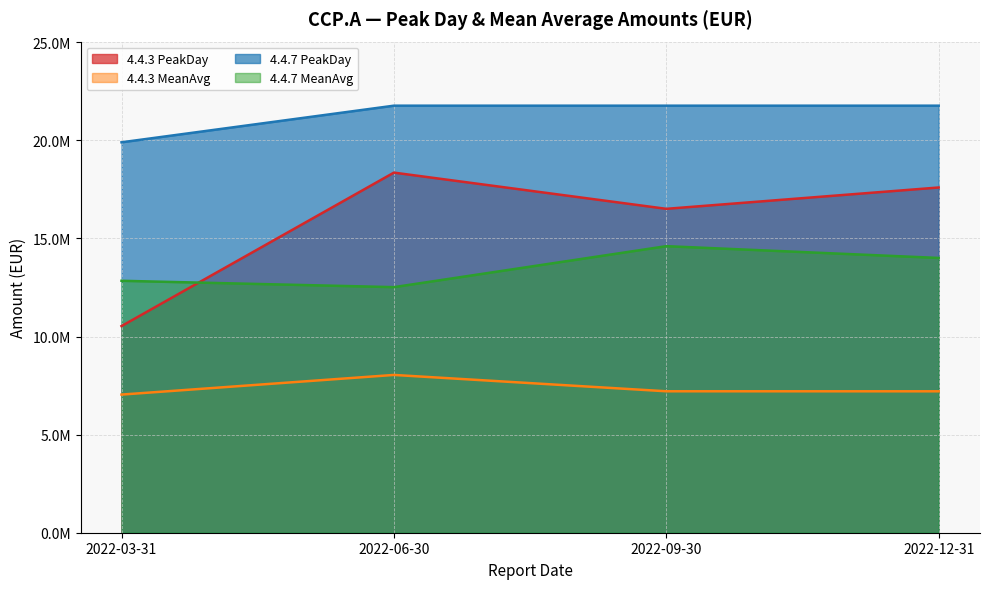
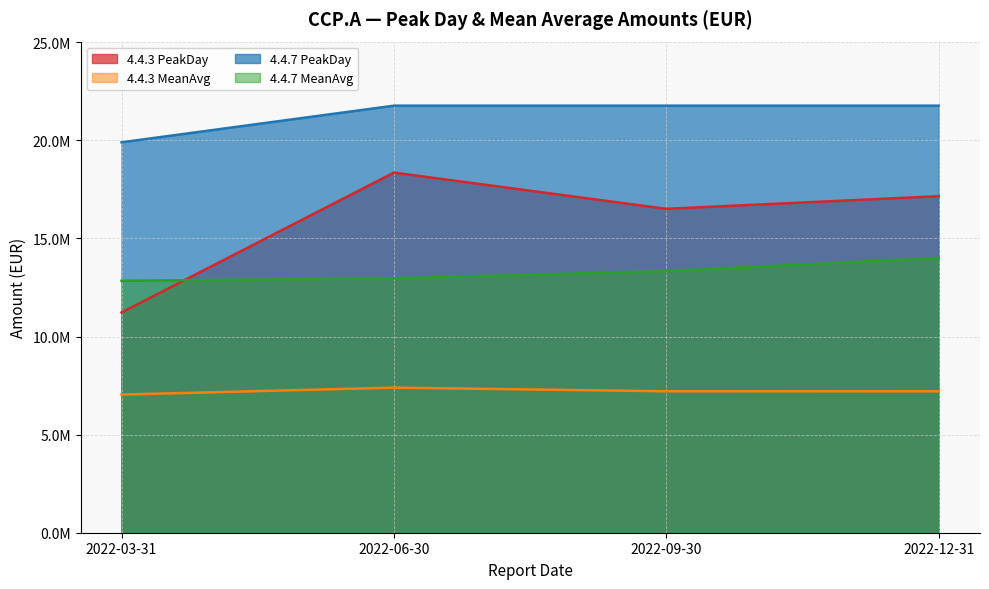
4.4.3 PeakDay, 2022-03-31: 10500000 -> 11200000
4.4.3 MeanAvg, 2022-06-30: 8000000 -> 7400000
4.4.7 MeanAvg, 2022-06-30: 12500000 -> 13000000
4.4.7 MeanAvg, 2022-09-30: 14600000 -> 13300000
4.4.3 PeakDay, 2022-12-31: 17600000 -> 17200000
